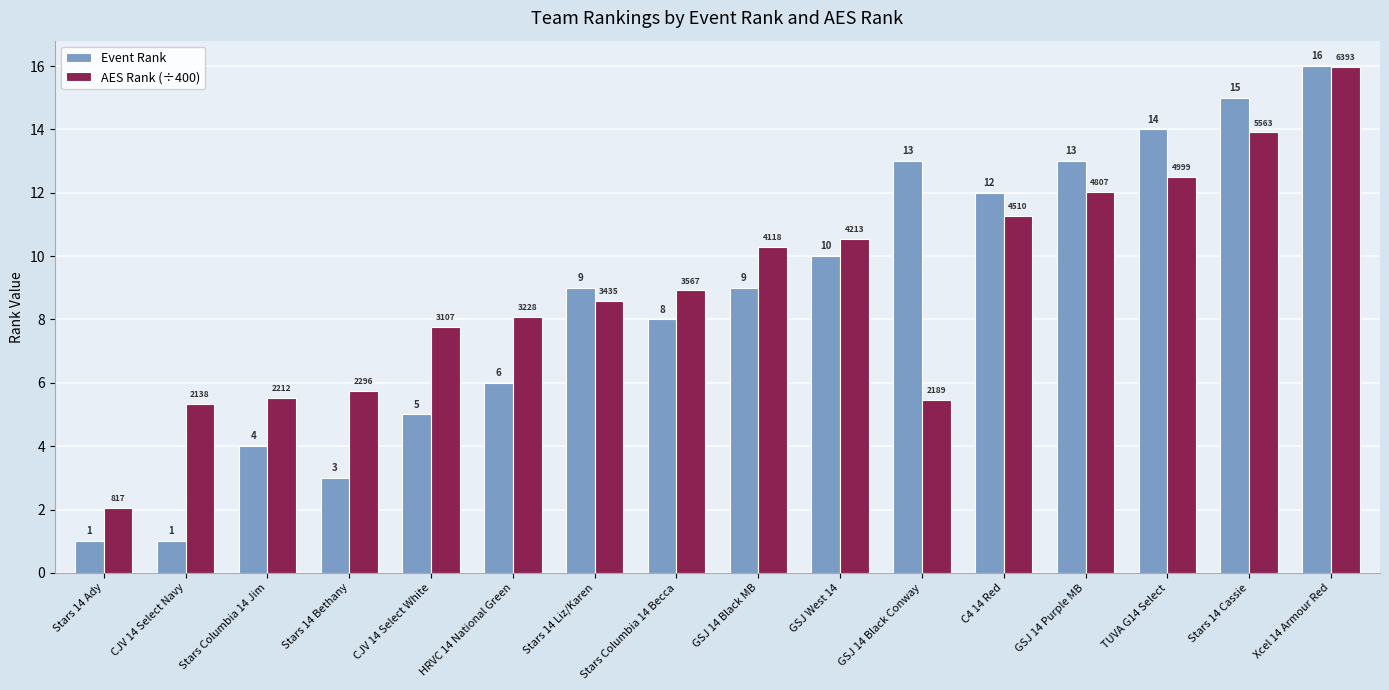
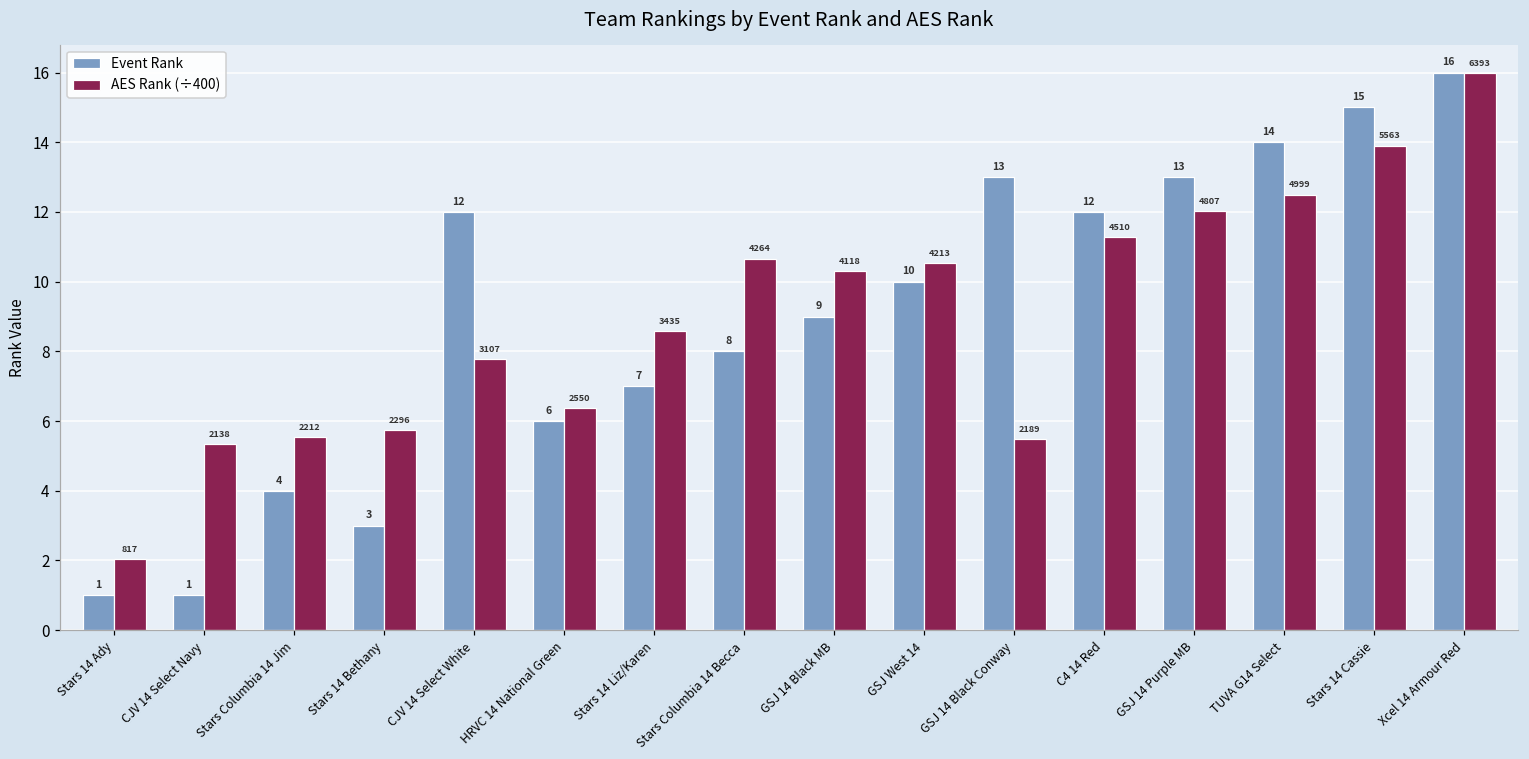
Event Rank, CJV 14 Select White: 5 -> 12
AES Rank (÷400), HRVC 14 National Green: 3228 -> 2550
Event Rank, Stars 14 Liz/Karen: 9 -> 7
AES Rank (÷400), Stars Columbia 14 Becca: 3567 -> 4264
